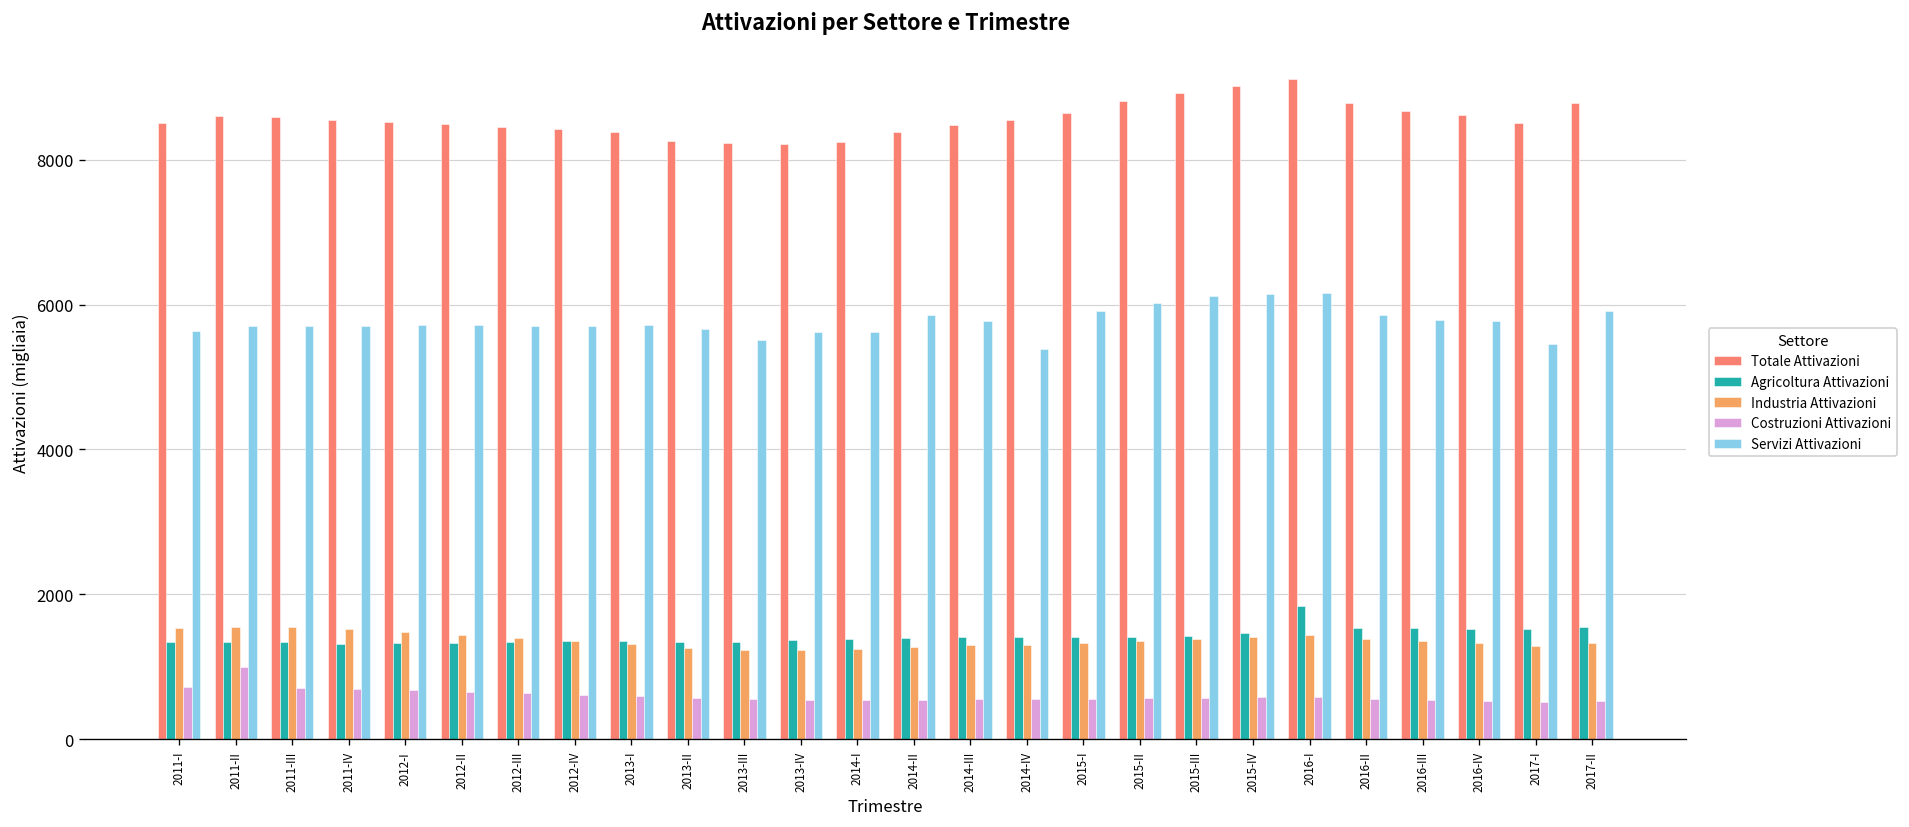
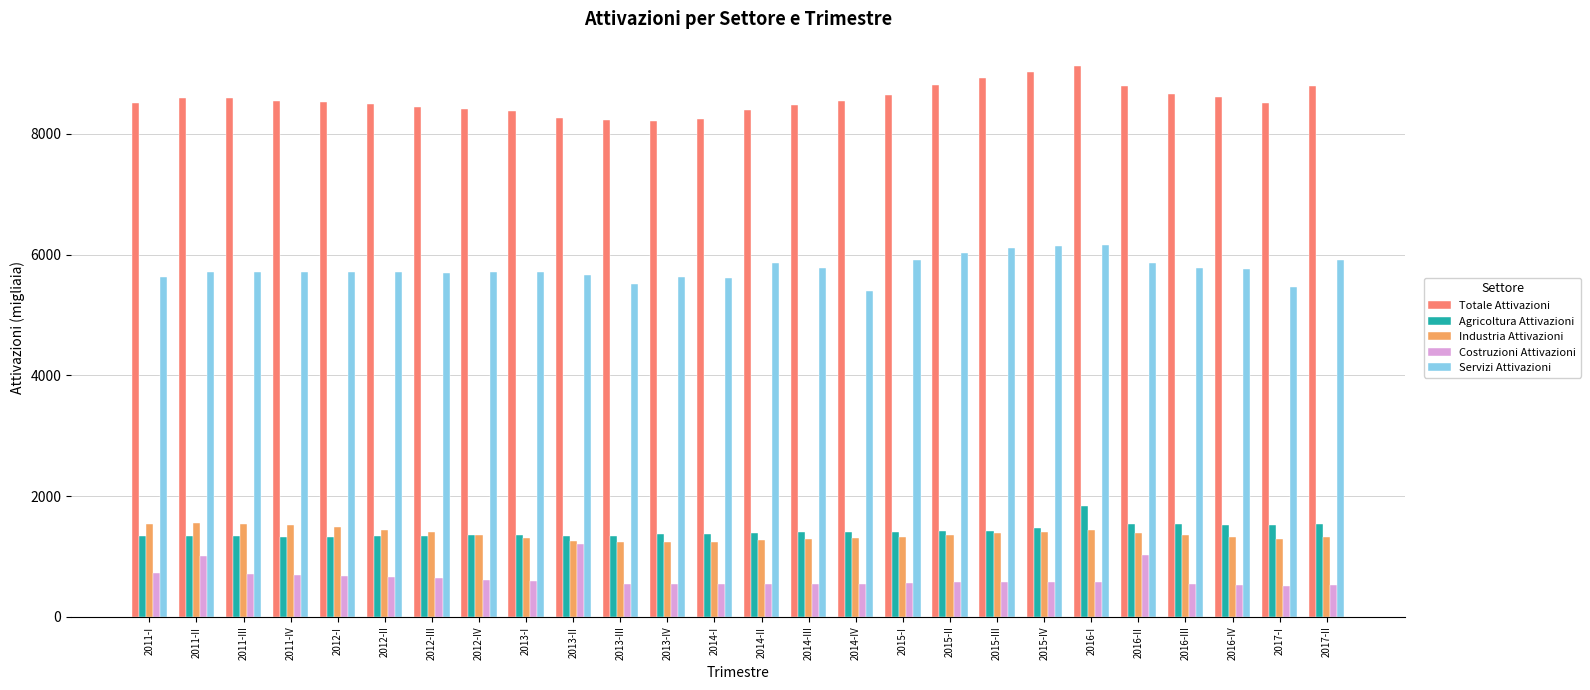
Costruzioni Attivazioni, 2013-II: 600 -> 1200
Costruzioni Attivazioni, 2016-II: 600 -> 1000
